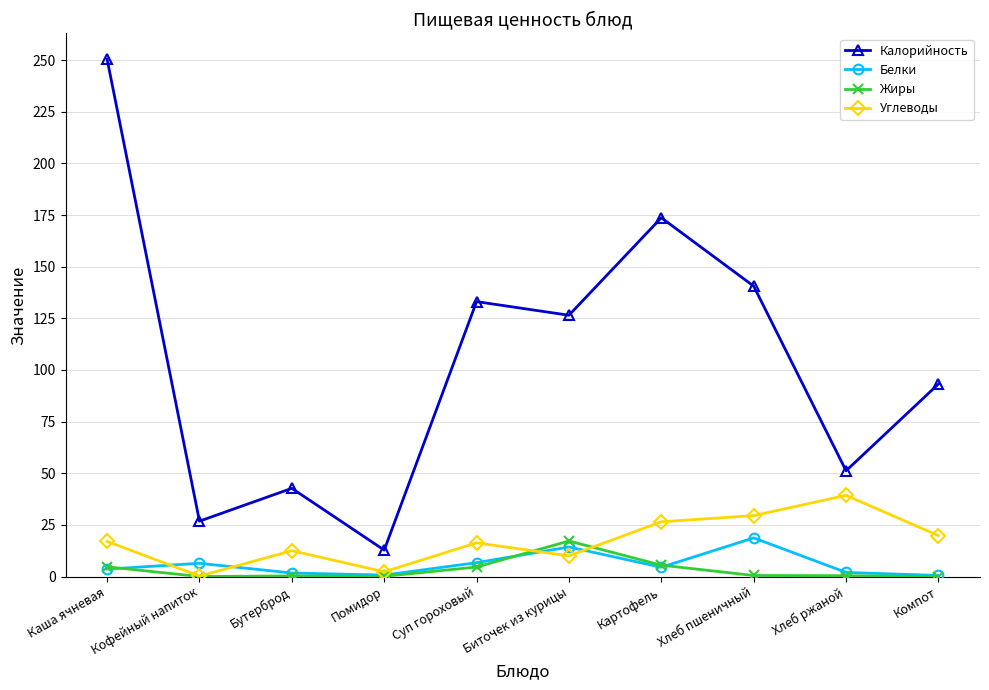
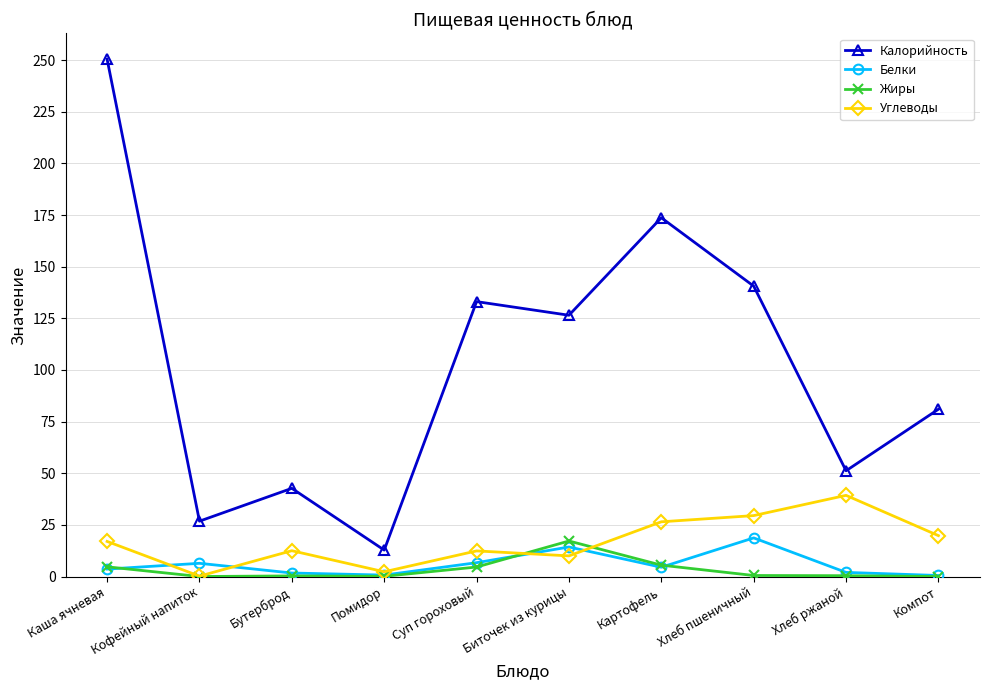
Углеводы, Суп гороховый: 16 -> 12
Калорийность, Компот: 93 -> 81
